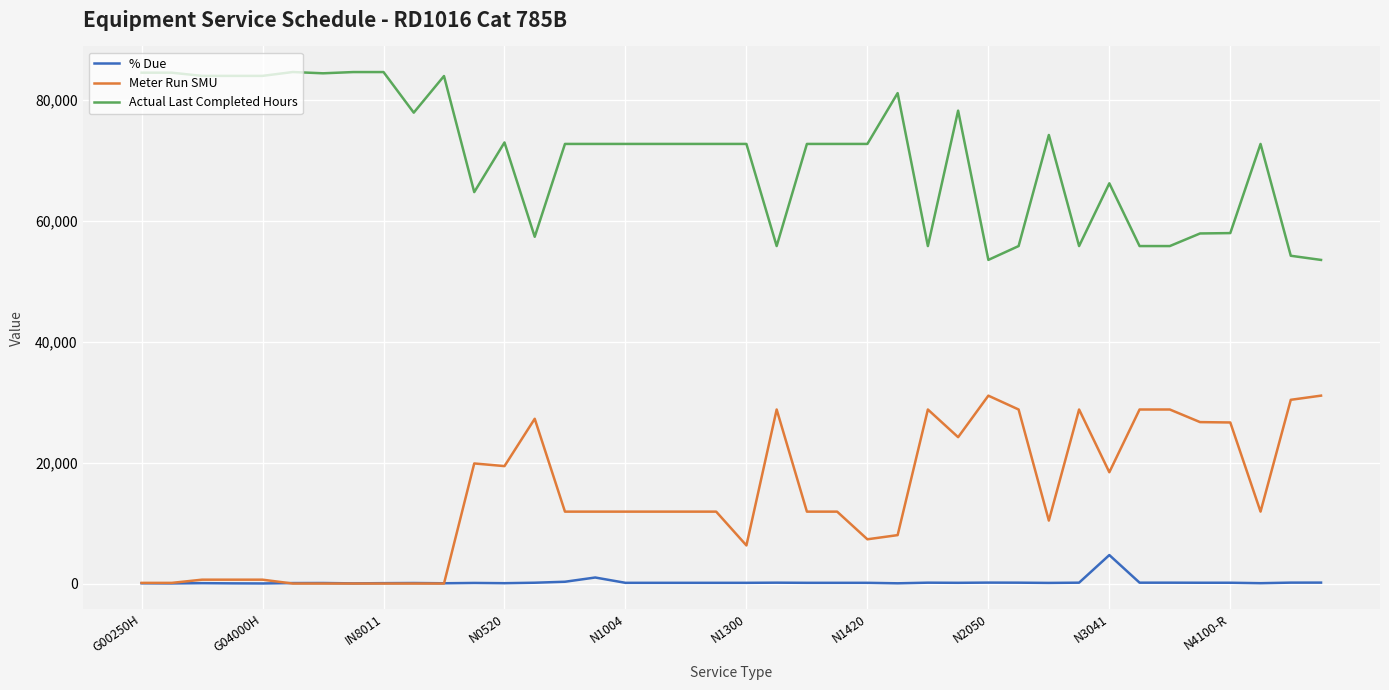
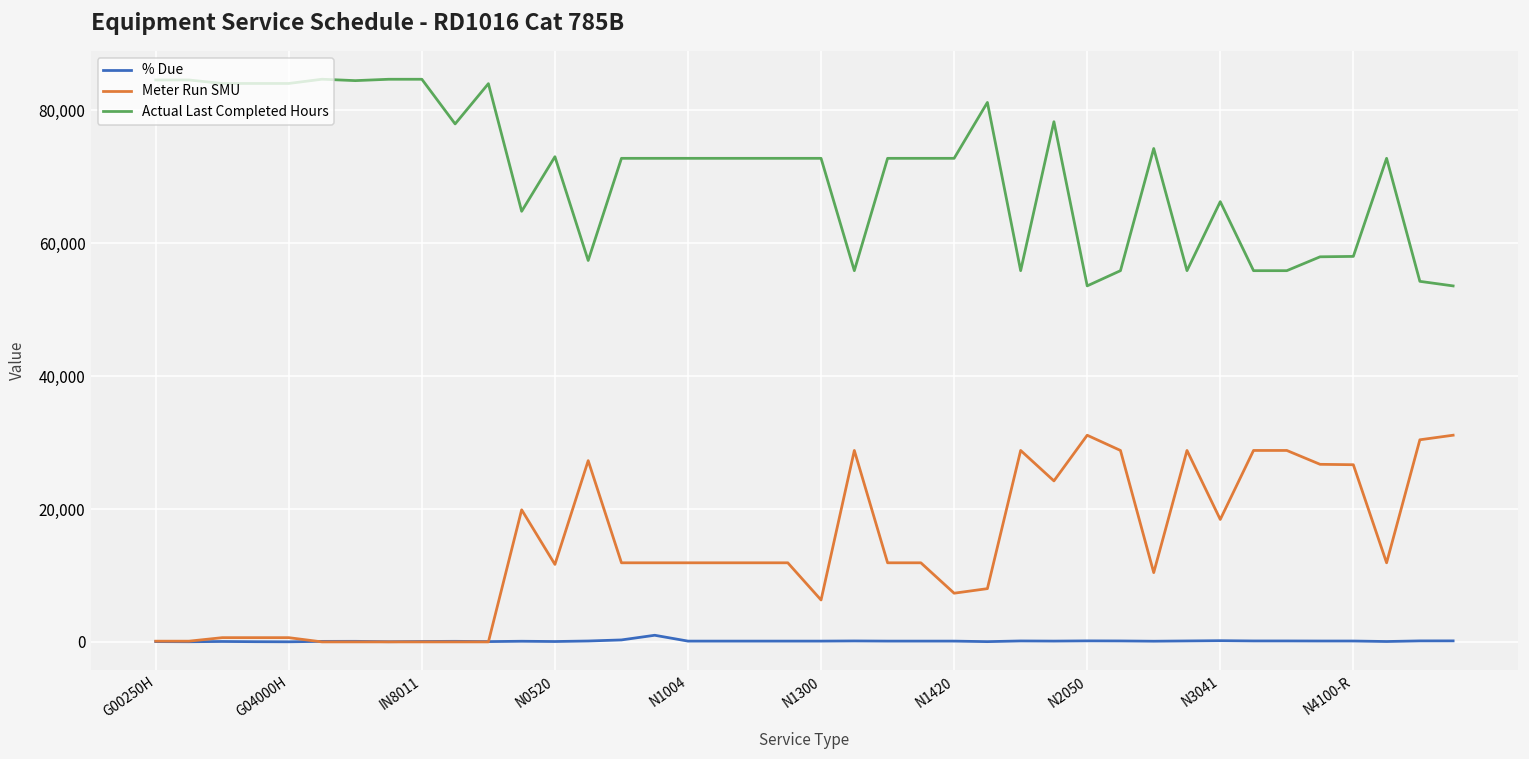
Meter Run SMU, N0520: 19,000 -> 12,000
% Due, N3041: 5,000 -> 0
